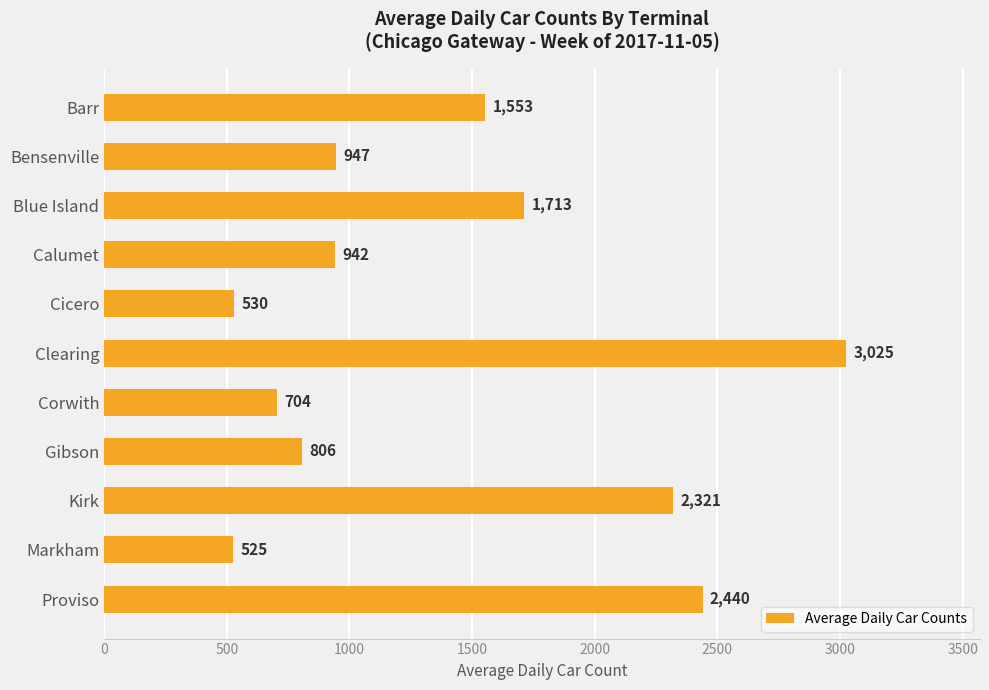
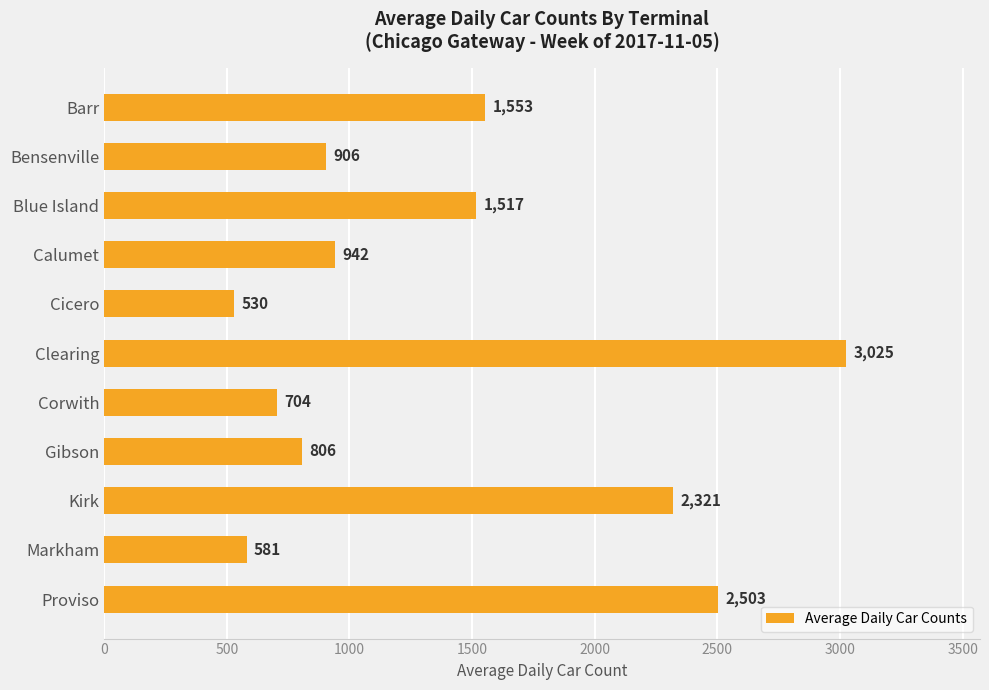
Bensenville: 947 -> 906
Blue Island: 1,713 -> 1,517
Markham: 525 -> 581
Proviso: 2,440 -> 2,503
